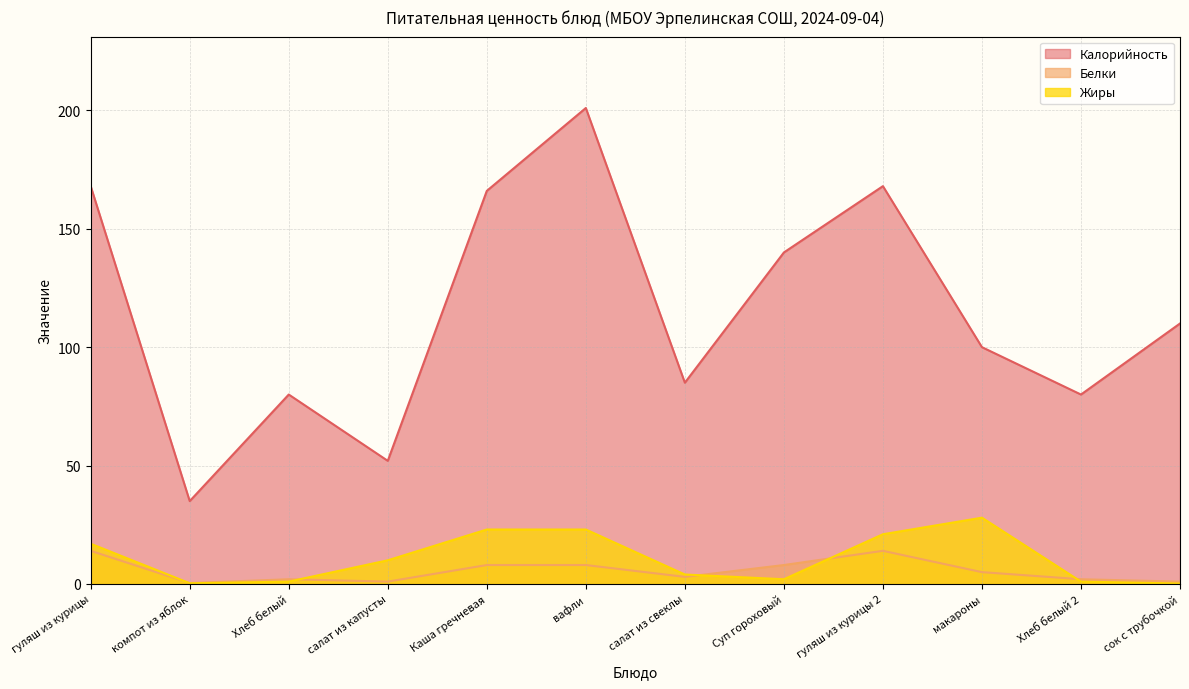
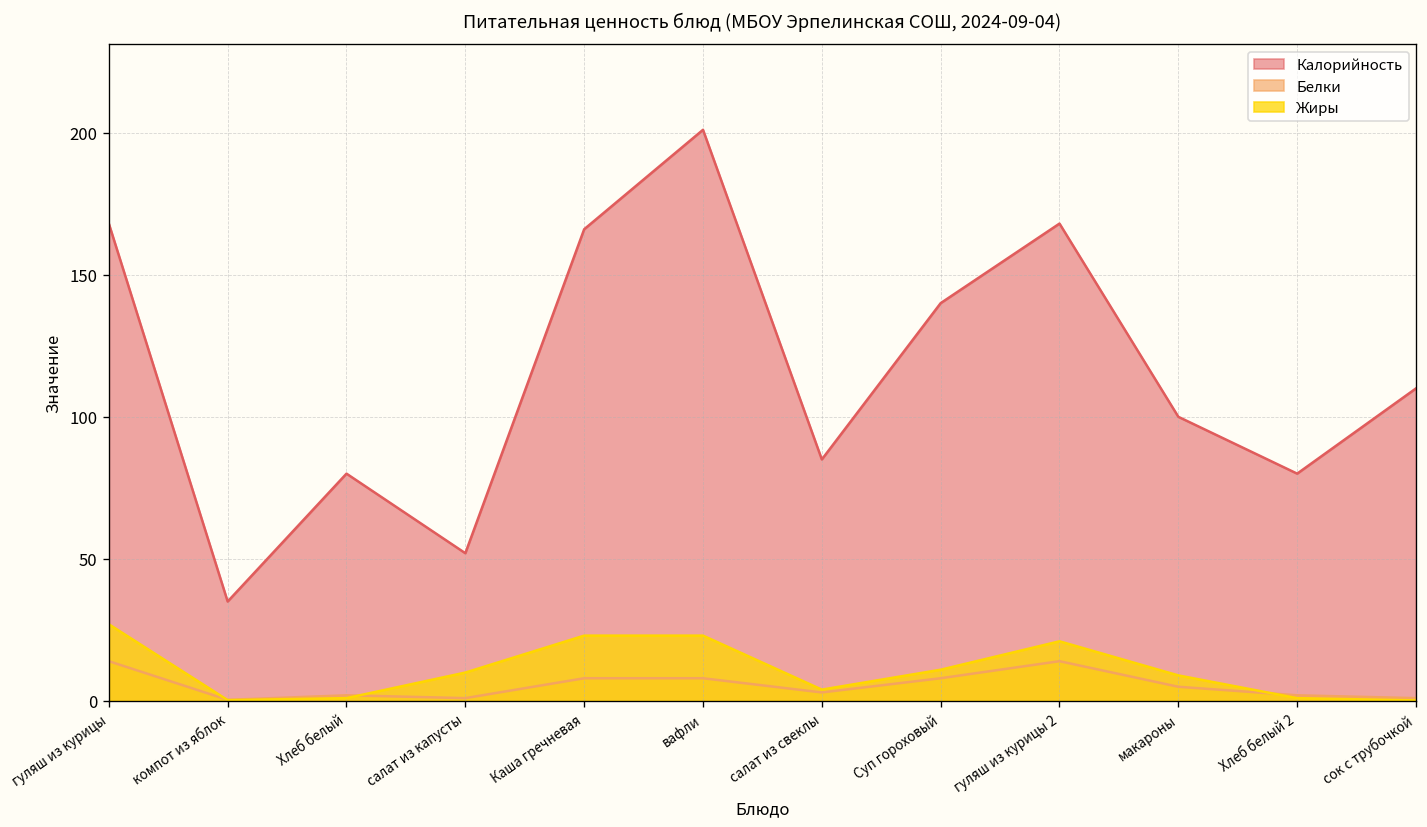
Жиры, гуляш из курицы: 17 -> 27
Жиры, Суп гороховый: 2 -> 11
Жиры, макароны: 28 -> 9
